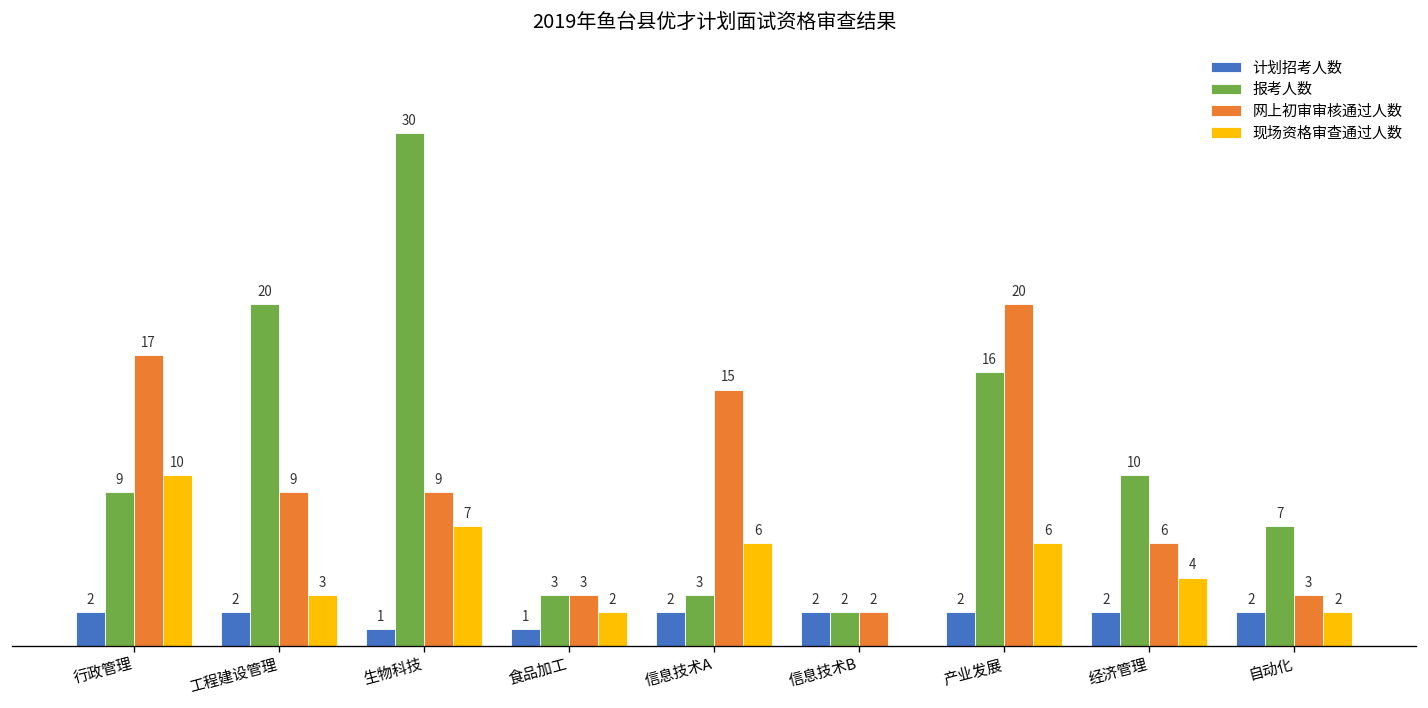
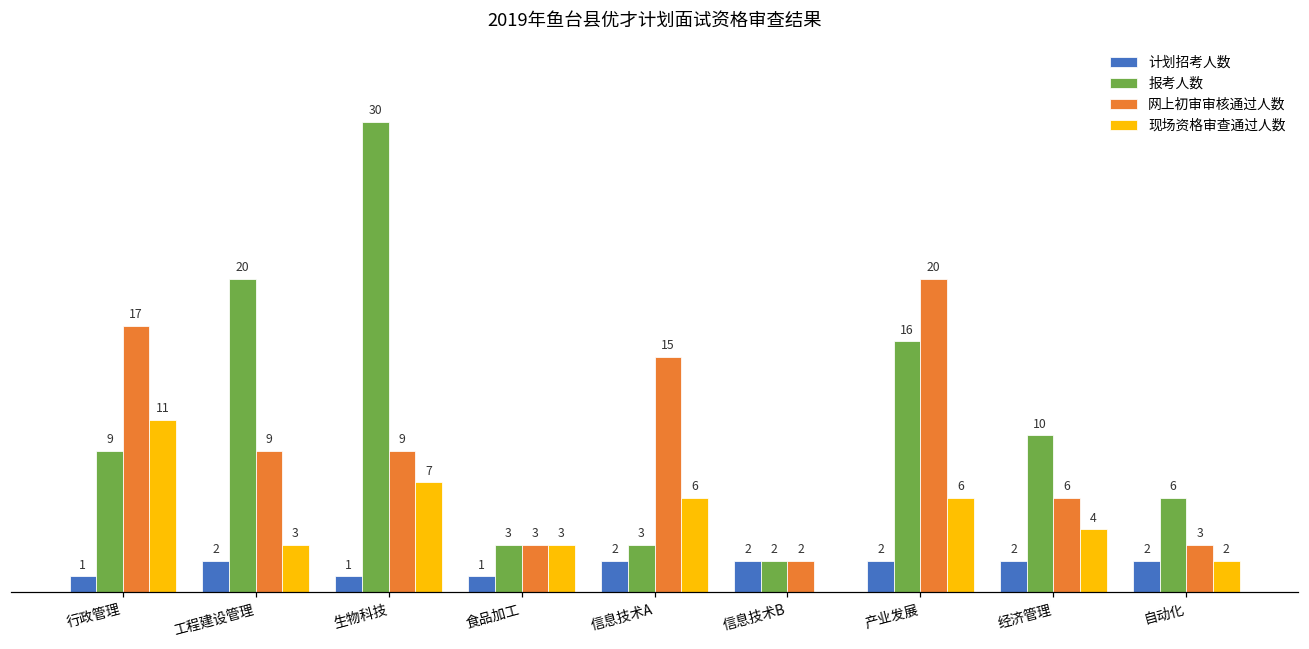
计划招考人数, 行政管理: 2 -> 1
现场资格审查通过人数, 行政管理: 10 -> 11
现场资格审查通过人数, 食品加工: 2 -> 3
报考人数, 自动化: 7 -> 6
